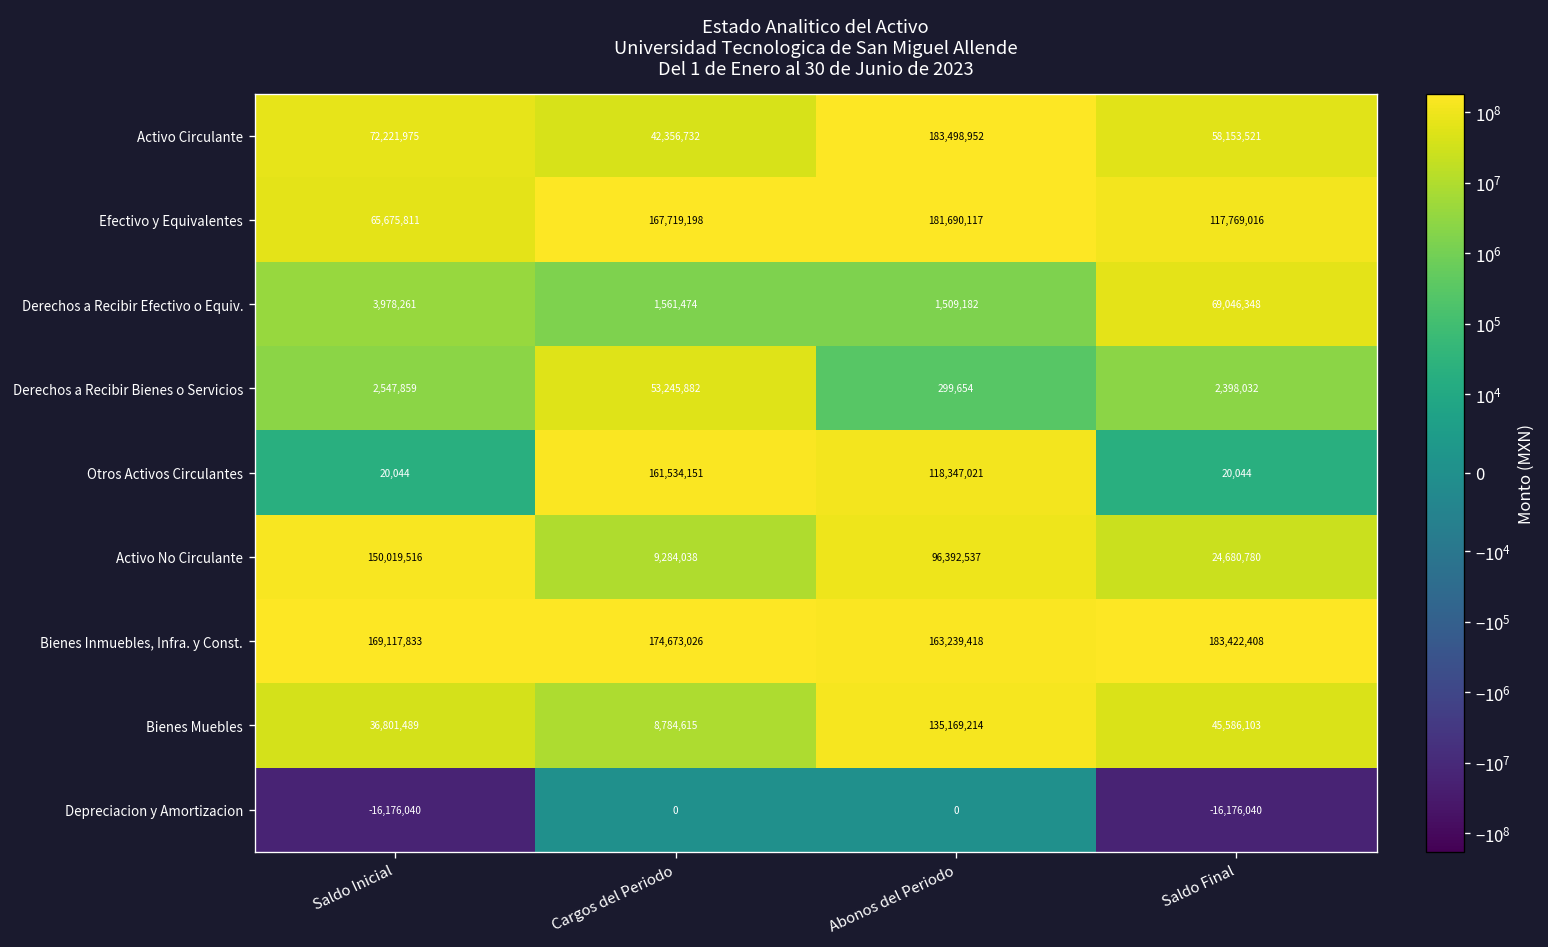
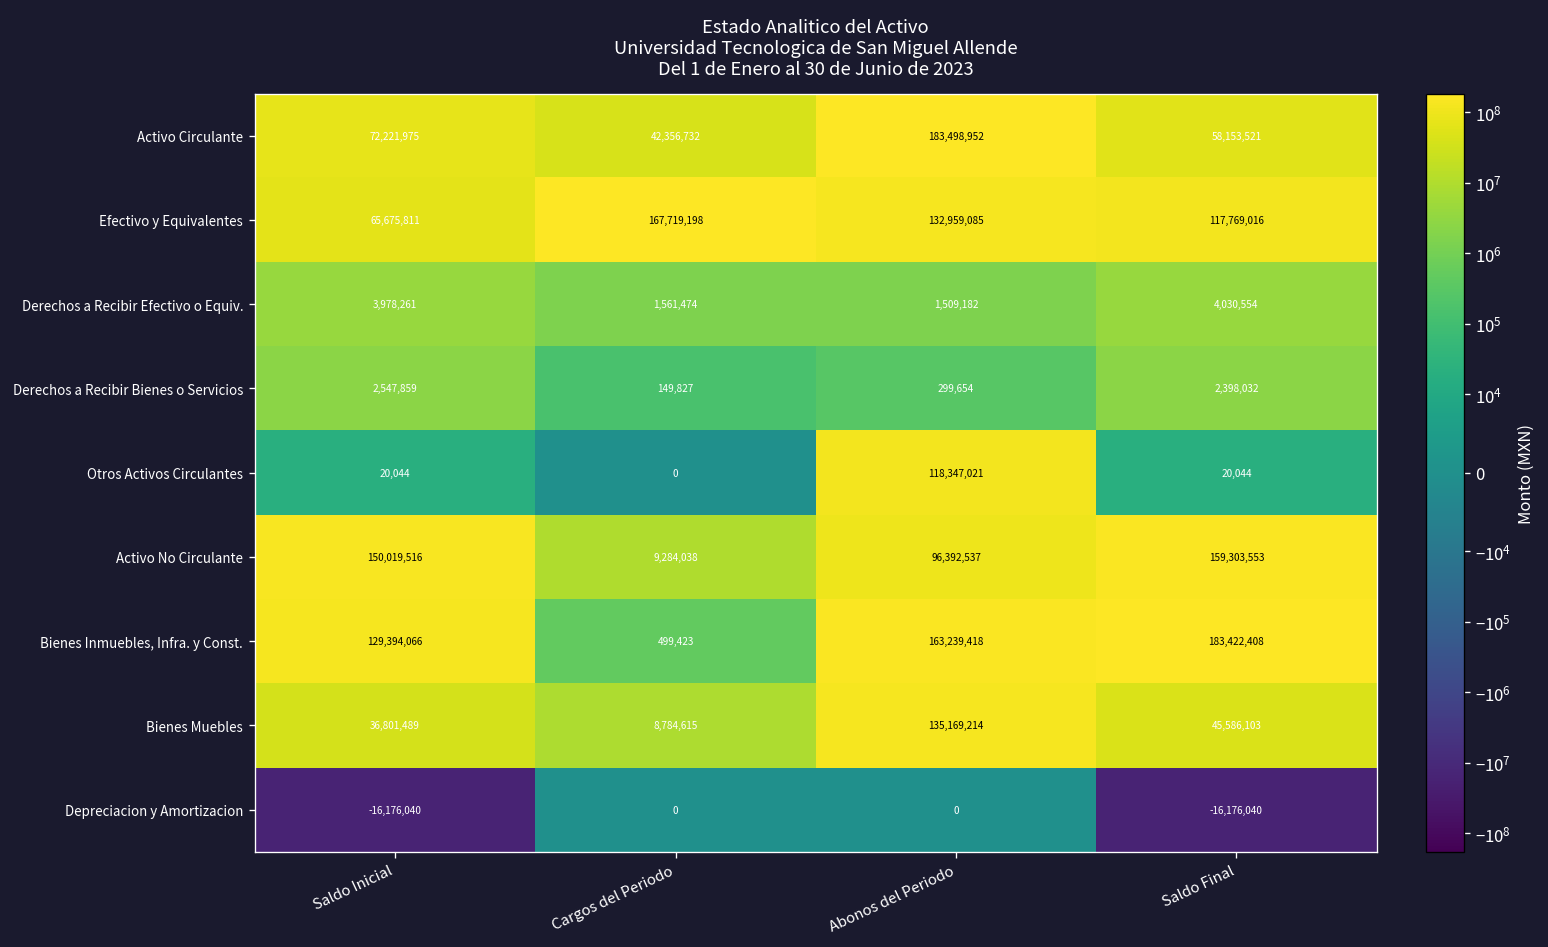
Efectivo y Equivalentes, Abonos del Periodo: 181,690,117 -> 132,959,085
Derechos a Recibir Efectivo o Equiv., Saldo Final: 69,046,348 -> 4,030,554
Derechos a Recibir Bienes o Servicios, Cargos del Periodo: 53,245,882 -> 149,827
Otros Activos Circulantes, Cargos del Periodo: 161,534,151 -> 0
Activo No Circulante, Saldo Final: 24,680,780 -> 159,303,553
Bienes Inmuebles, Infra. y Const., Saldo Inicial: 169,117,833 -> 129,394,066
Bienes Inmuebles, Infra. y Const., Cargos del Periodo: 174,673,026 -> 499,423
